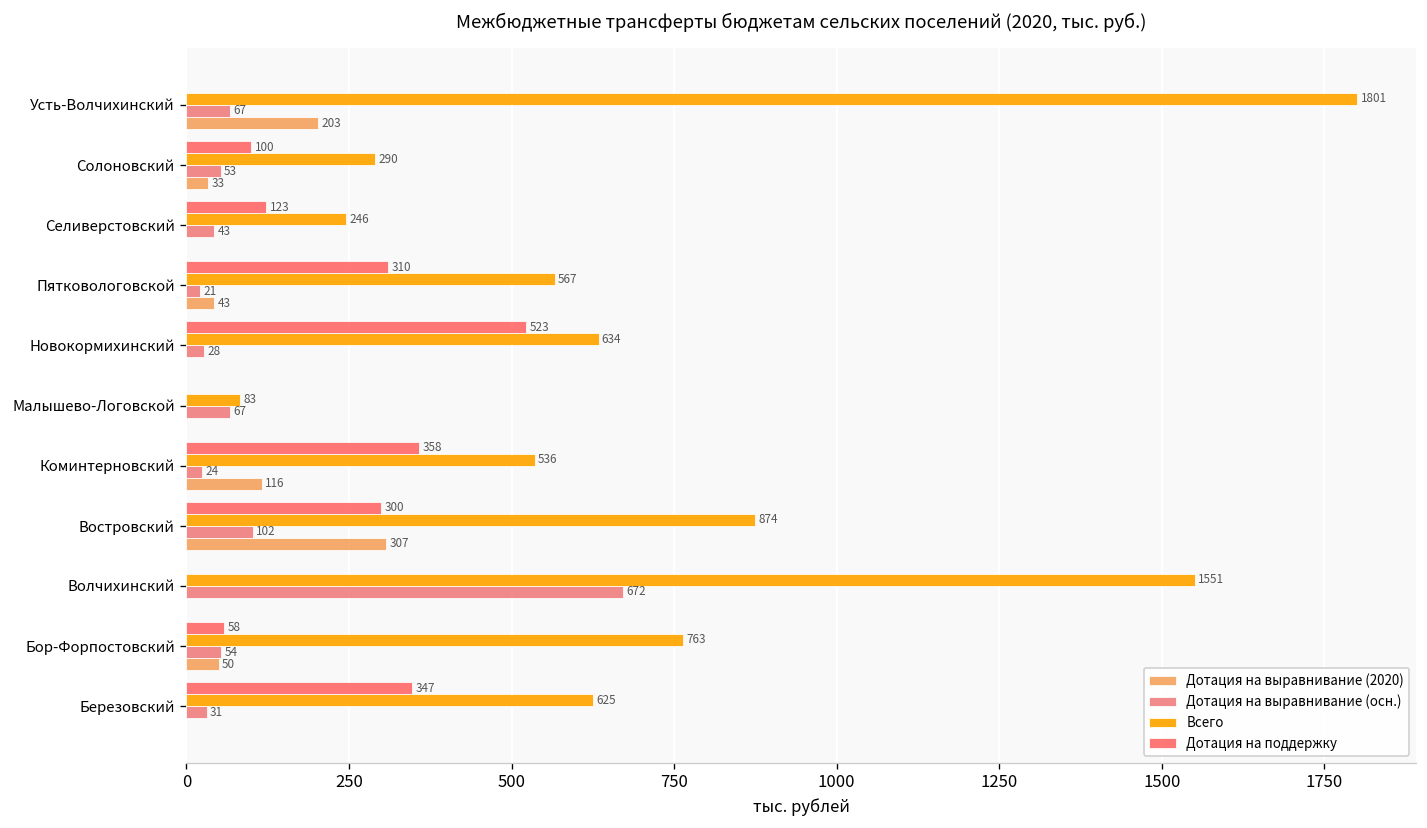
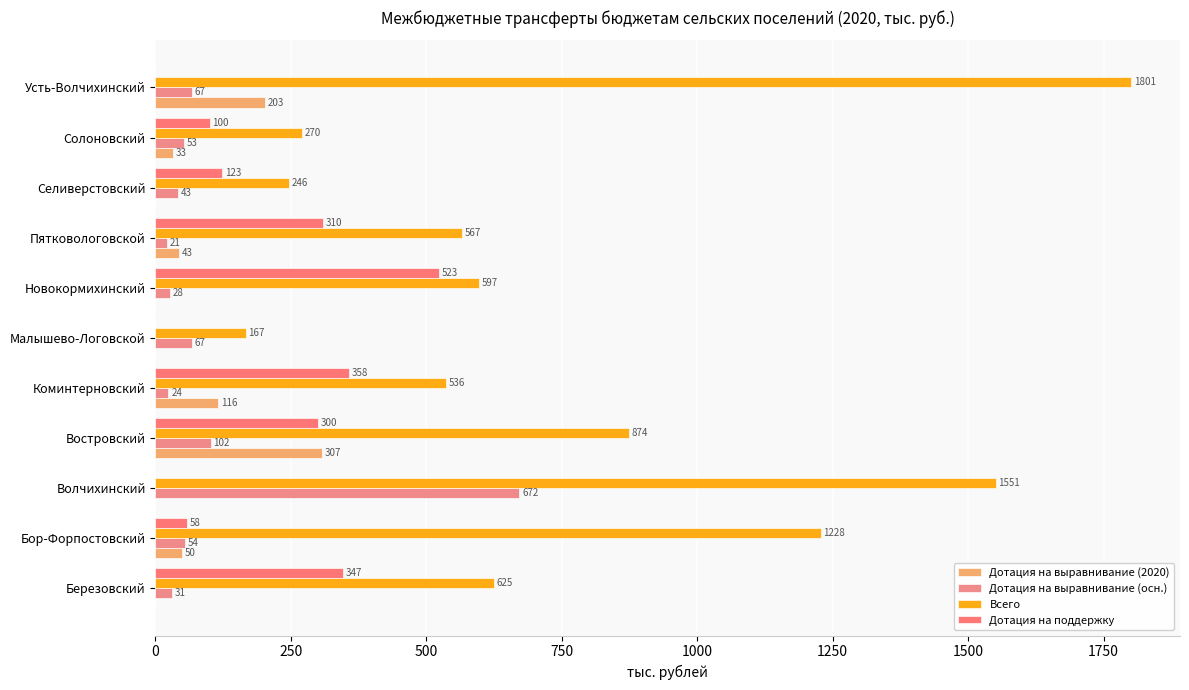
Всего, Солоновский: 290 -> 270
Всего, Новокормихинский: 634 -> 597
Всего, Малышево-Логовской: 83 -> 167
Всего, Бор-Форпостовский: 763 -> 1228
